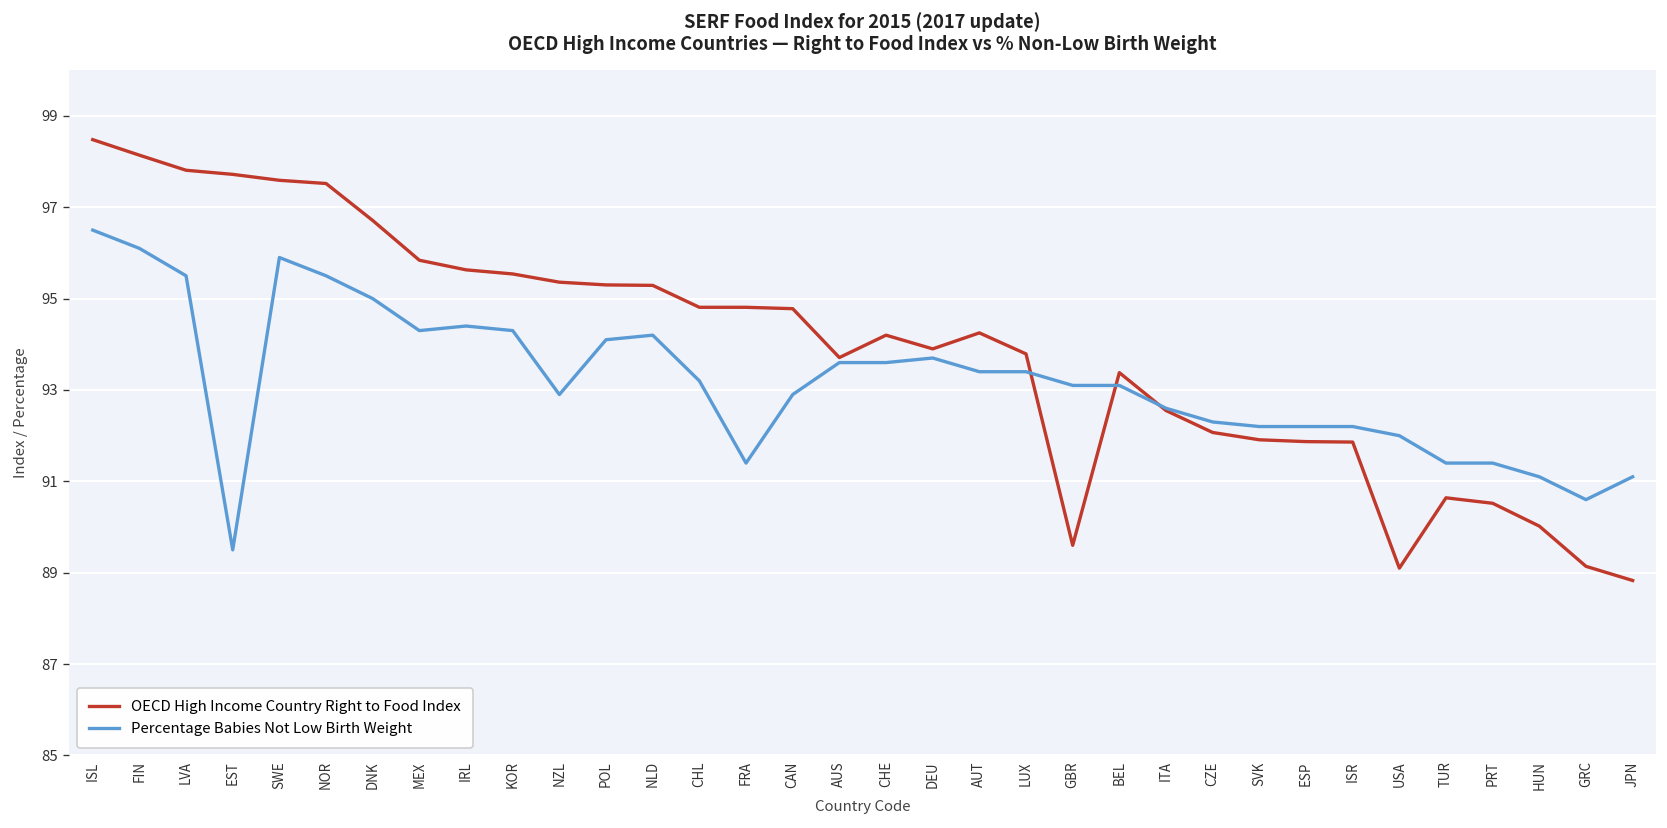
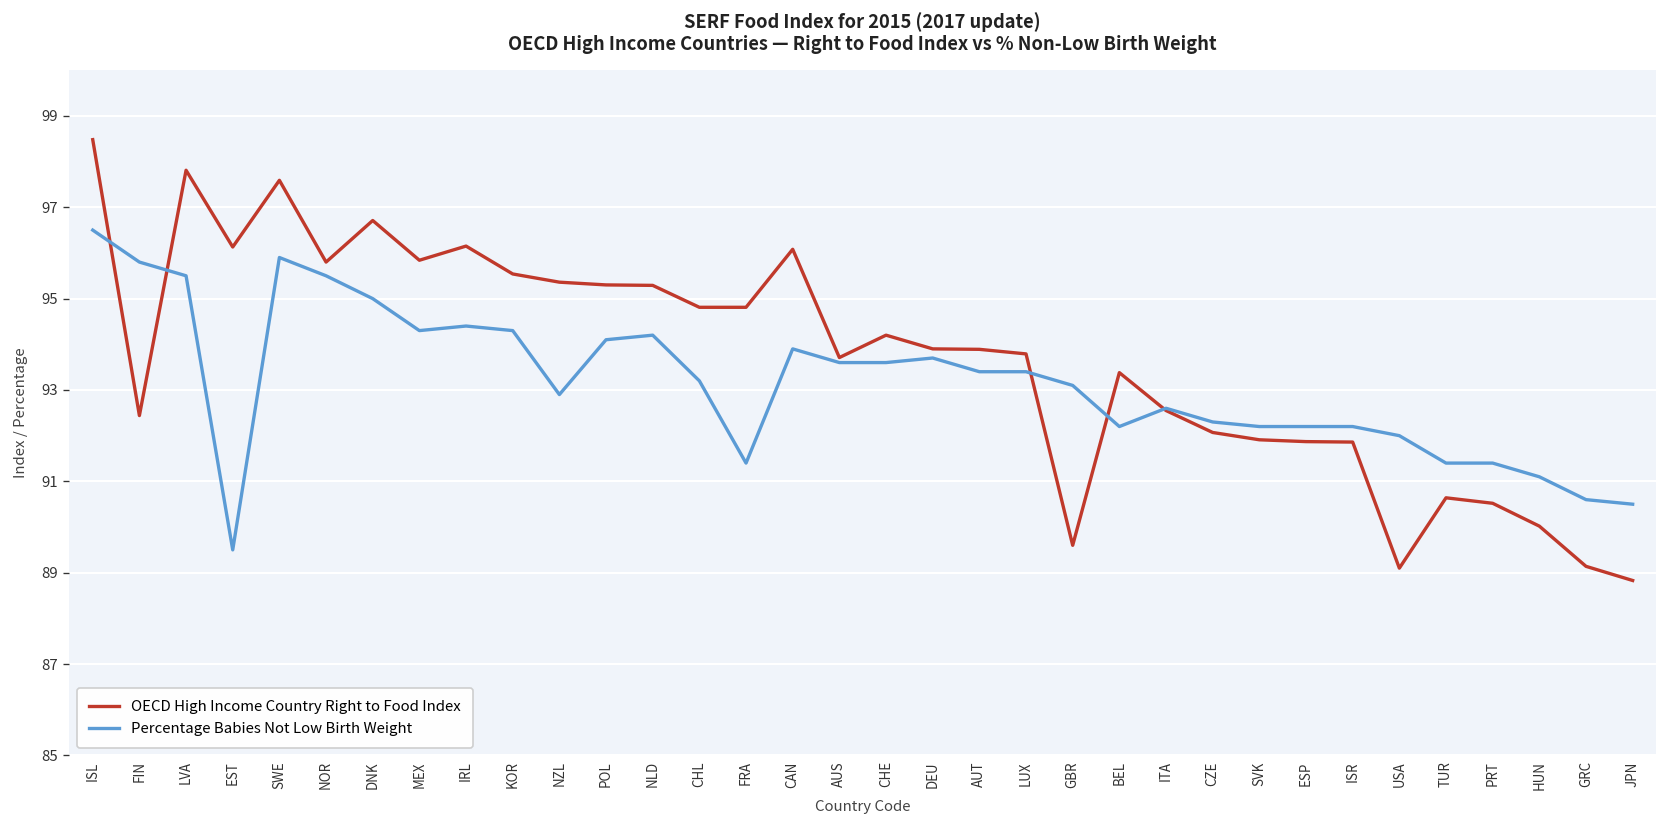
OECD High Income Country Right to Food Index, FIN: 98.1 -> 92.4
Percentage Babies Not Low Birth Weight, FIN: 96.1 -> 95.8
OECD High Income Country Right to Food Index, EST: 97.7 -> 96.1
OECD High Income Country Right to Food Index, NOR: 97.5 -> 95.8
OECD High Income Country Right to Food Index, IRL: 95.6 -> 96.2
OECD High Income Country Right to Food Index, CAN: 94.8 -> 96.1
Percentage Babies Not Low Birth Weight, CAN: 92.9 -> 93.9
OECD High Income Country Right to Food Index, AUT: 94.3 -> 93.9
Percentage Babies Not Low Birth Weight, BEL: 93.1 -> 92.2
Percentage Babies Not Low Birth Weight, JPN: 91.1 -> 90.5
